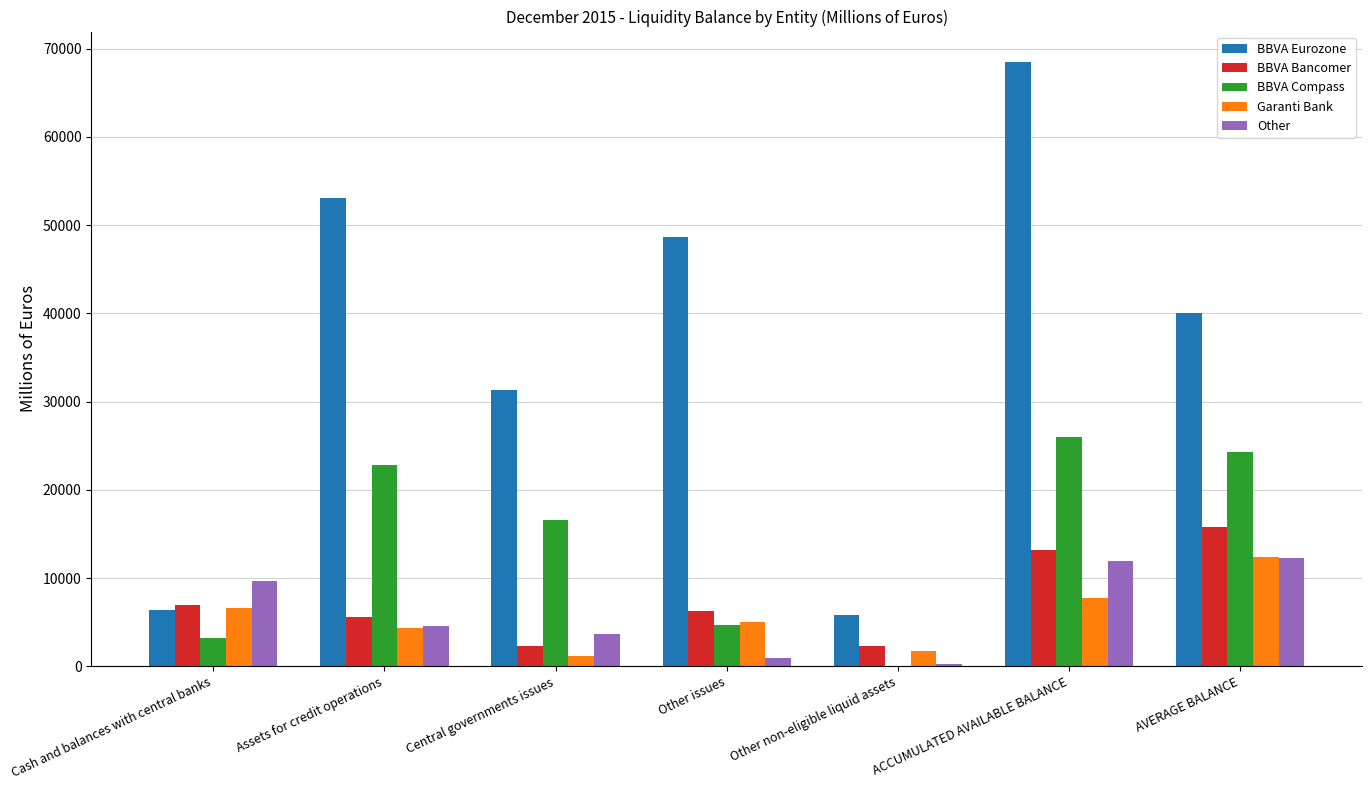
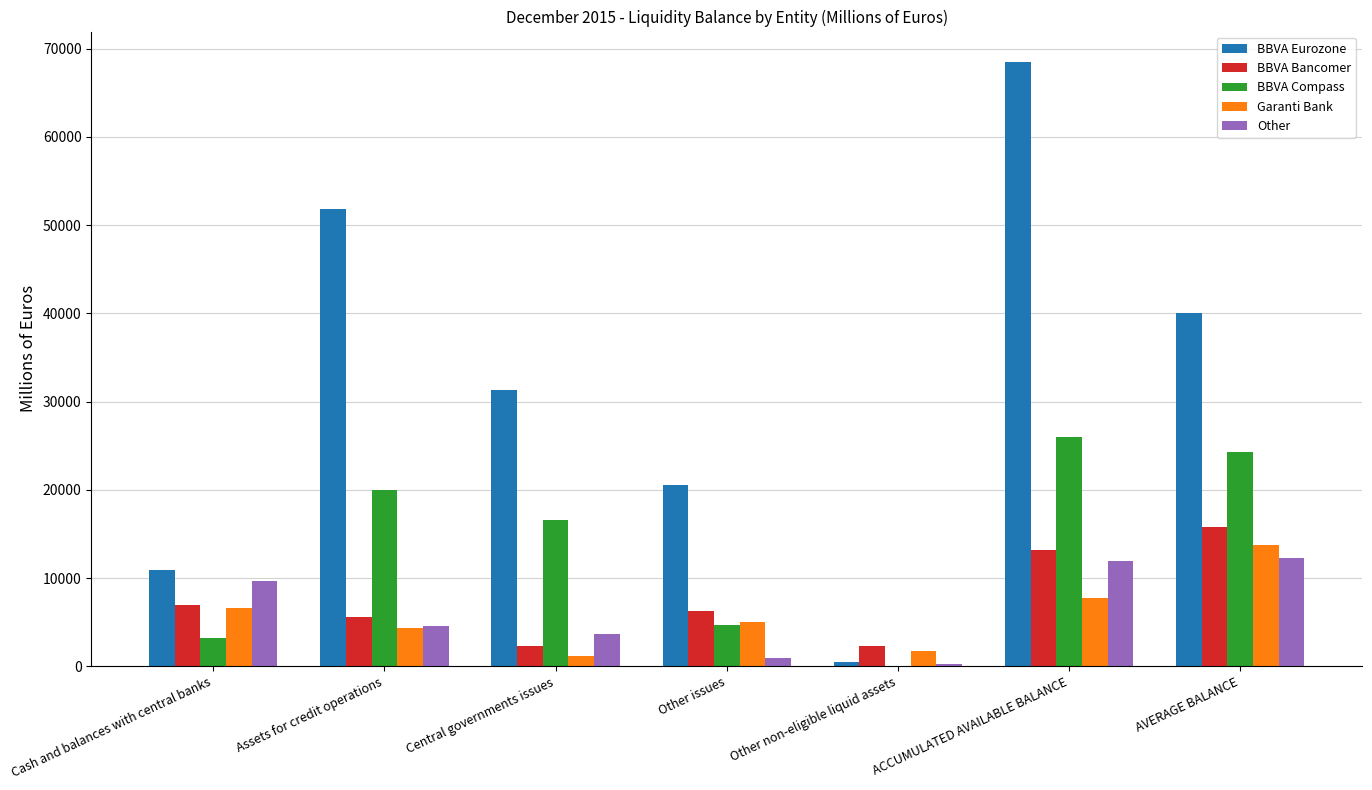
BBVA Eurozone, Cash and balances with central banks: 6000 -> 11000
BBVA Eurozone, Assets for credit operations: 53000 -> 52000
BBVA Compass, Assets for credit operations: 23000 -> 20000
BBVA Eurozone, Other issues: 49000 -> 20000
BBVA Eurozone, Other non-eligible liquid assets: 6000 -> 0
Garanti Bank, AVERAGE BALANCE: 12000 -> 14000
